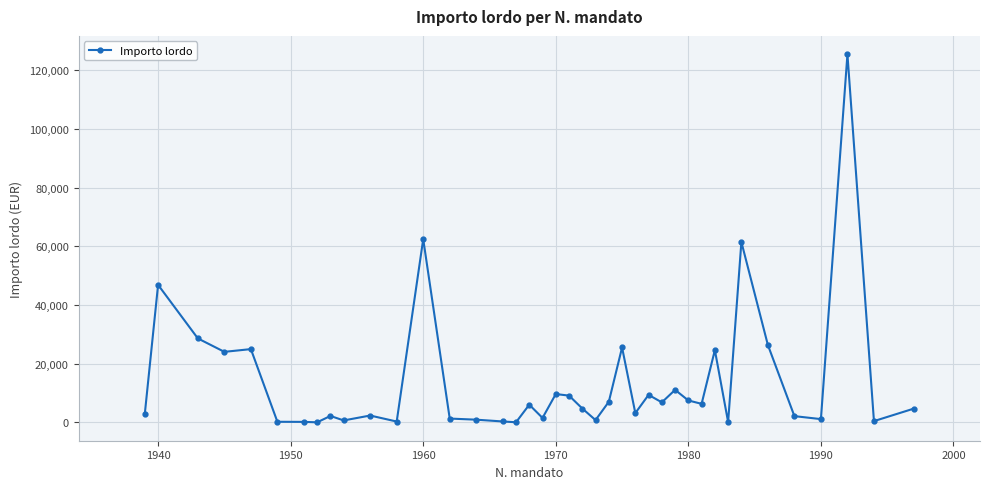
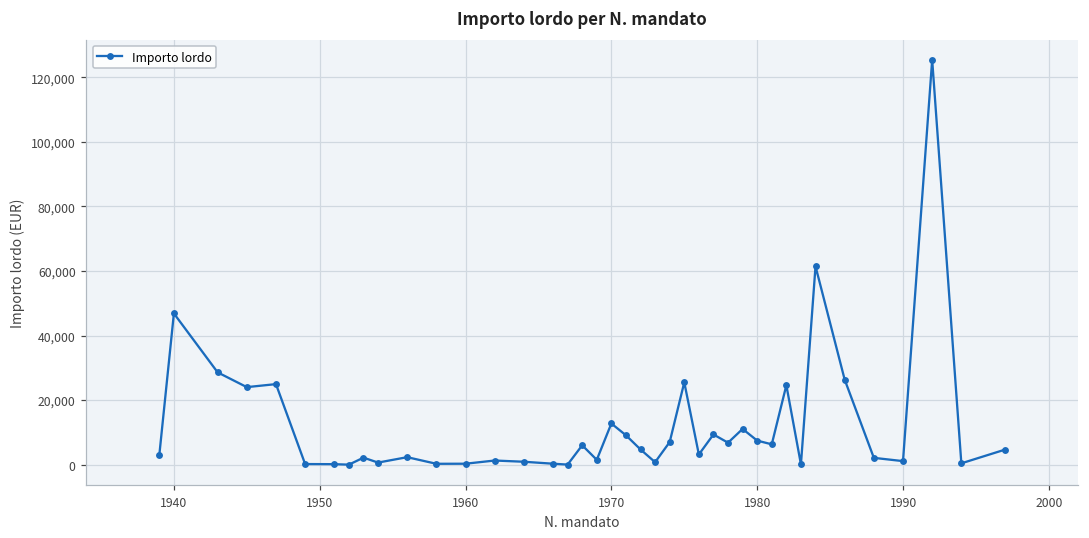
1960: 62,000 -> 0
1970: 10,000 -> 13,000
